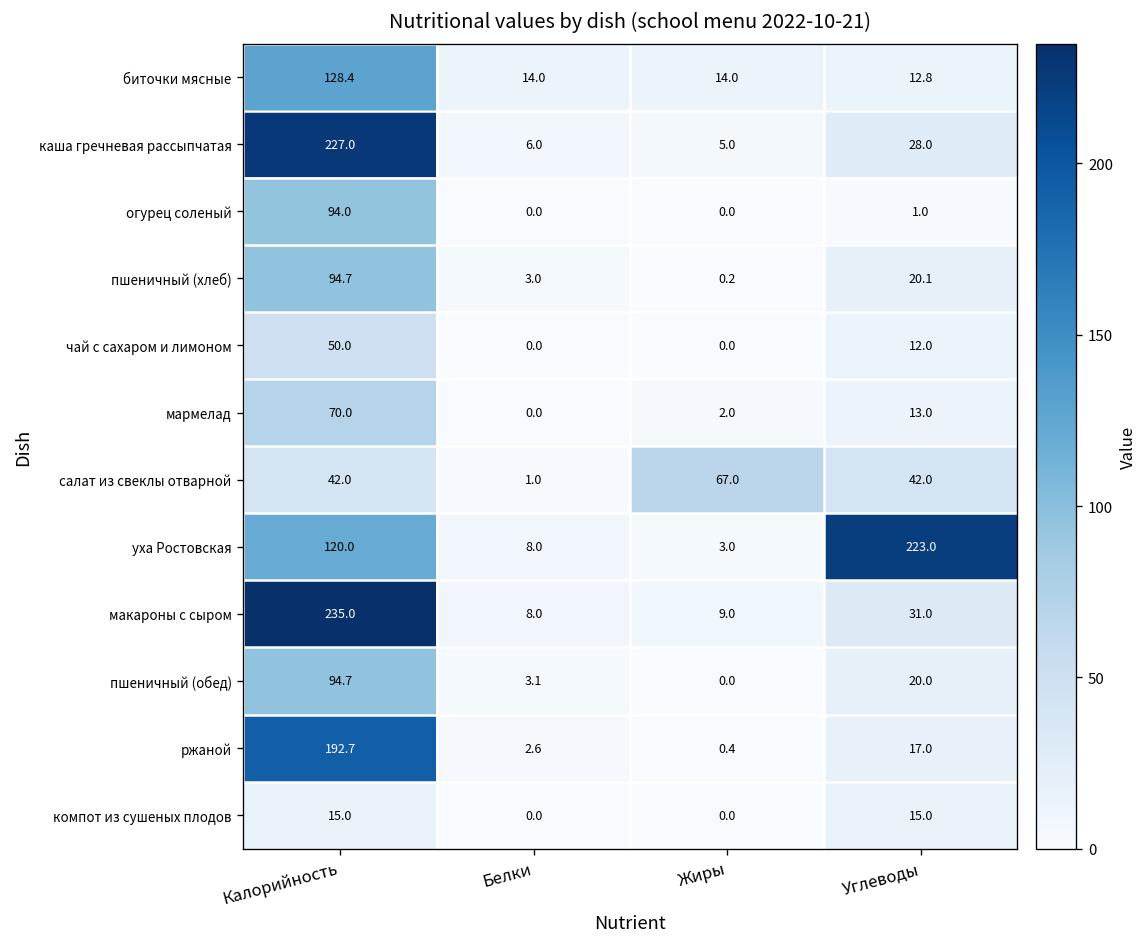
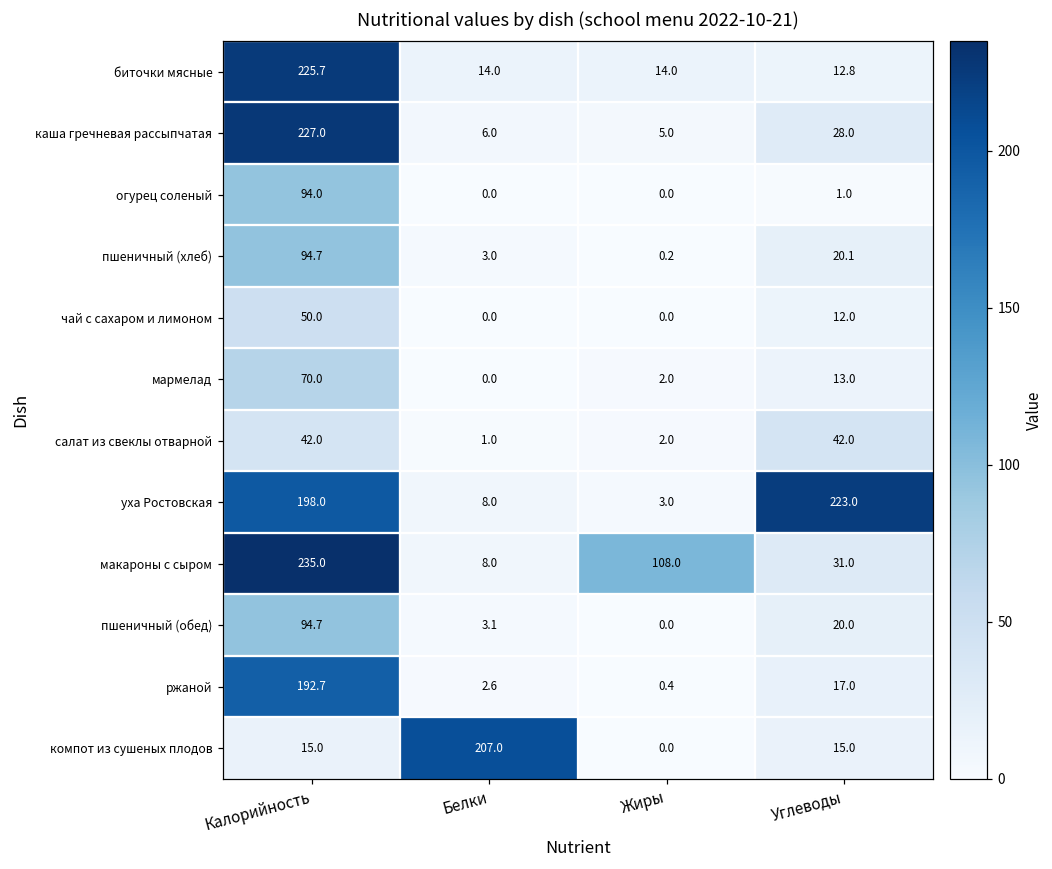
биточки мясные, Калорийность: 128.4 -> 225.7
салат из свеклы отварной, Жиры: 67.0 -> 2.0
уха Ростовская, Калорийность: 120.0 -> 198.0
макароны с сыром, Жиры: 9.0 -> 108.0
компот из сушеных плодов, Белки: 0.0 -> 207.0
